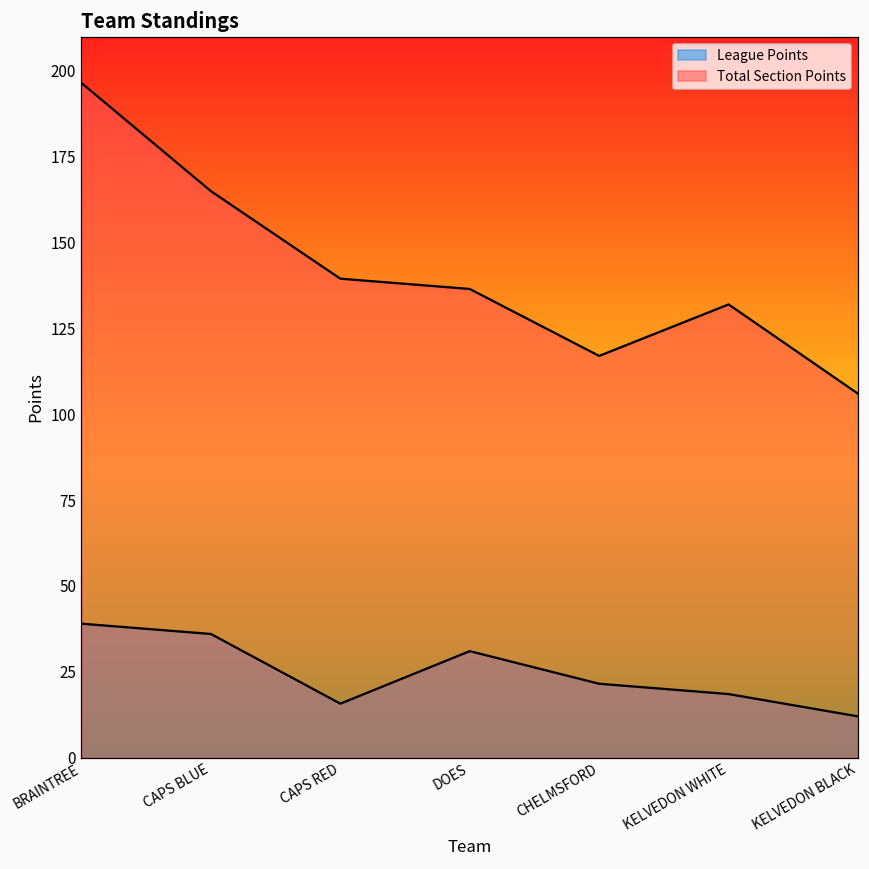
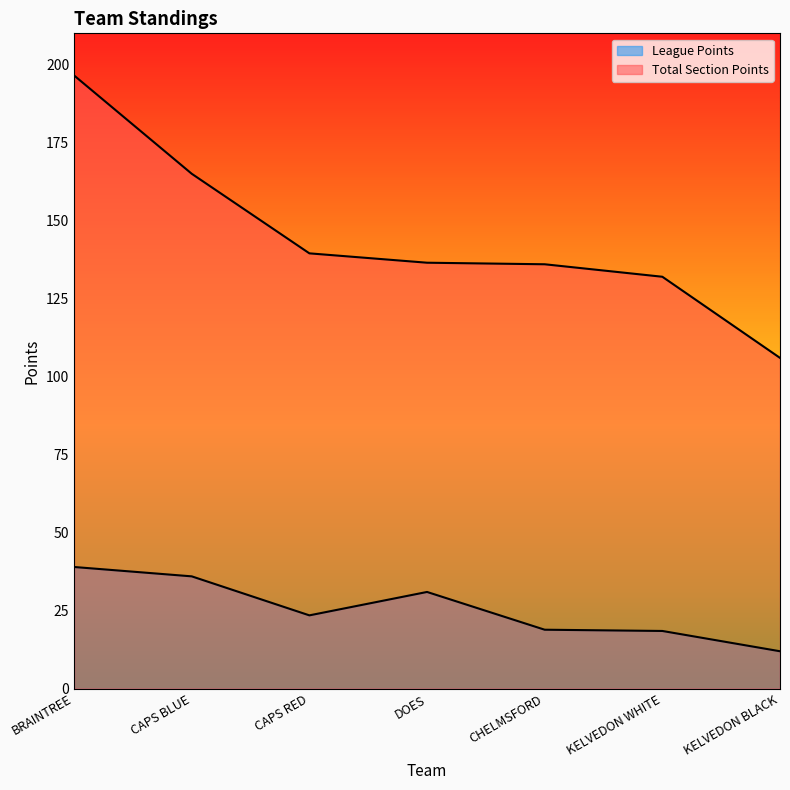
League Points, CAPS RED: 16 -> 24
League Points, CHELMSFORD: 22 -> 19
Total Section Points, CHELMSFORD: 117 -> 136
